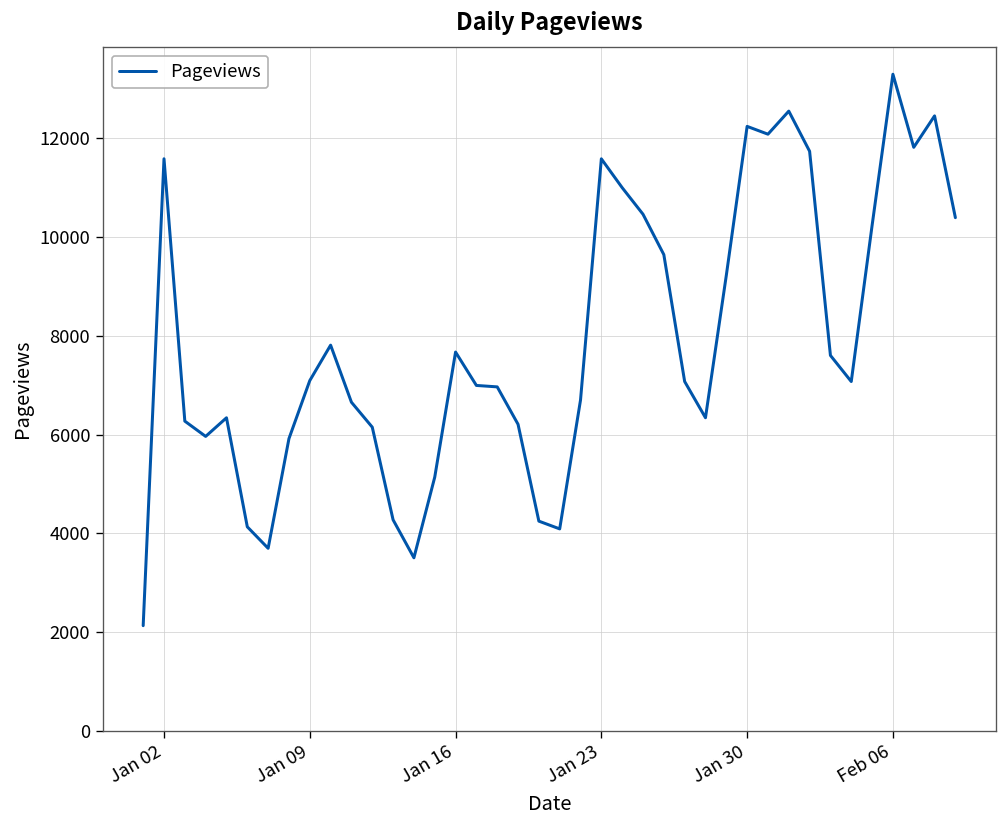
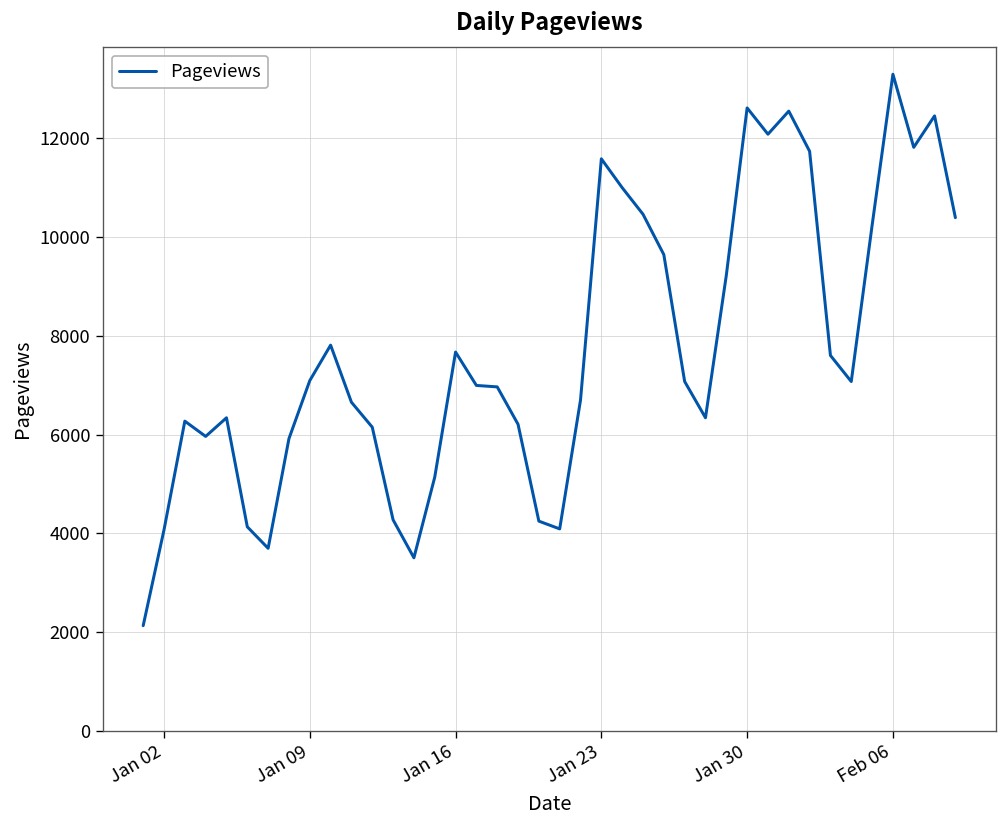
Jan 02: 11600 -> 4100
Jan 30: 12200 -> 12600
